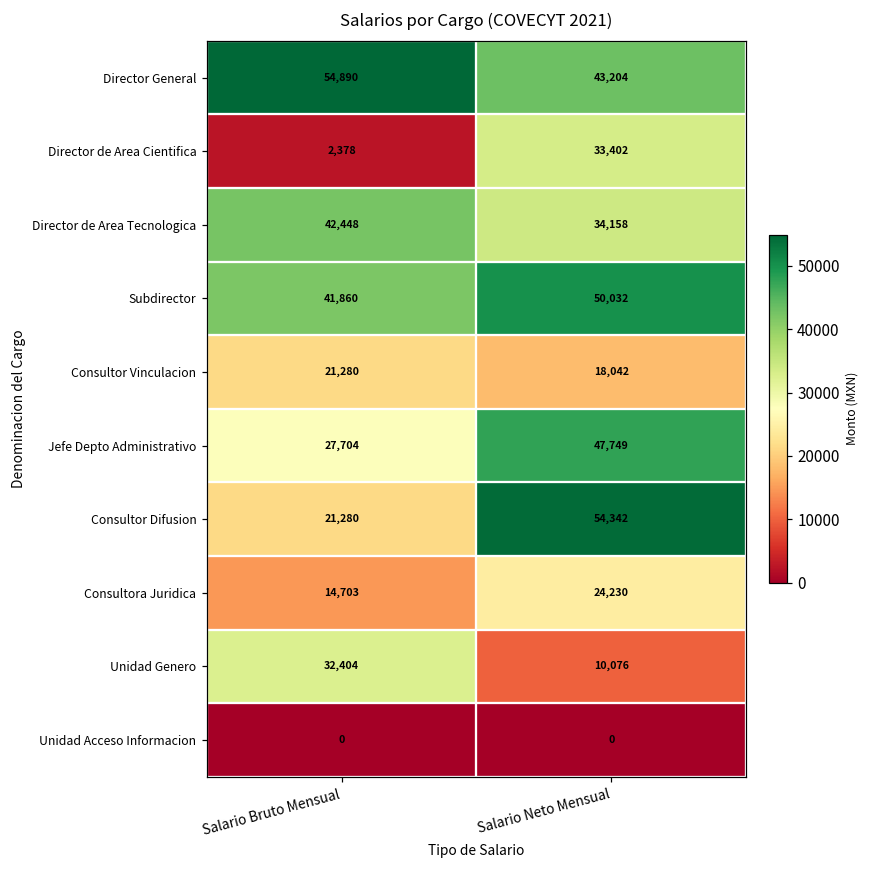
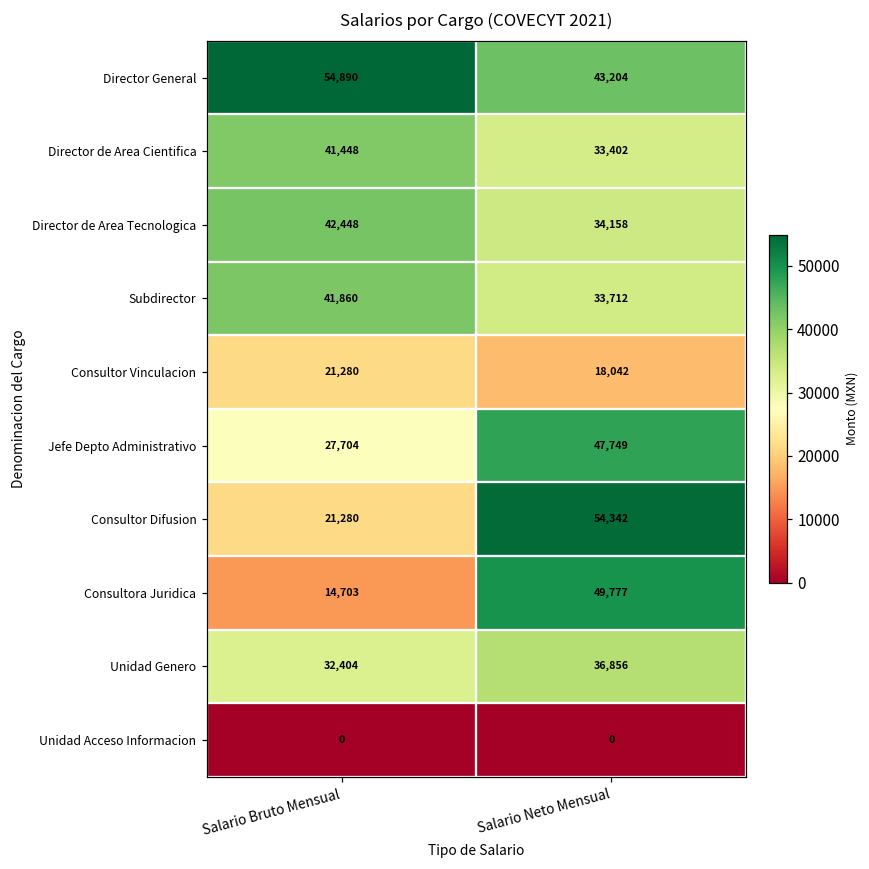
Director de Area Cientifica, Salario Bruto Mensual: 2,378 -> 41,448
Subdirector, Salario Neto Mensual: 50,032 -> 33,712
Consultora Juridica, Salario Neto Mensual: 24,230 -> 49,777
Unidad Genero, Salario Neto Mensual: 10,076 -> 36,856
